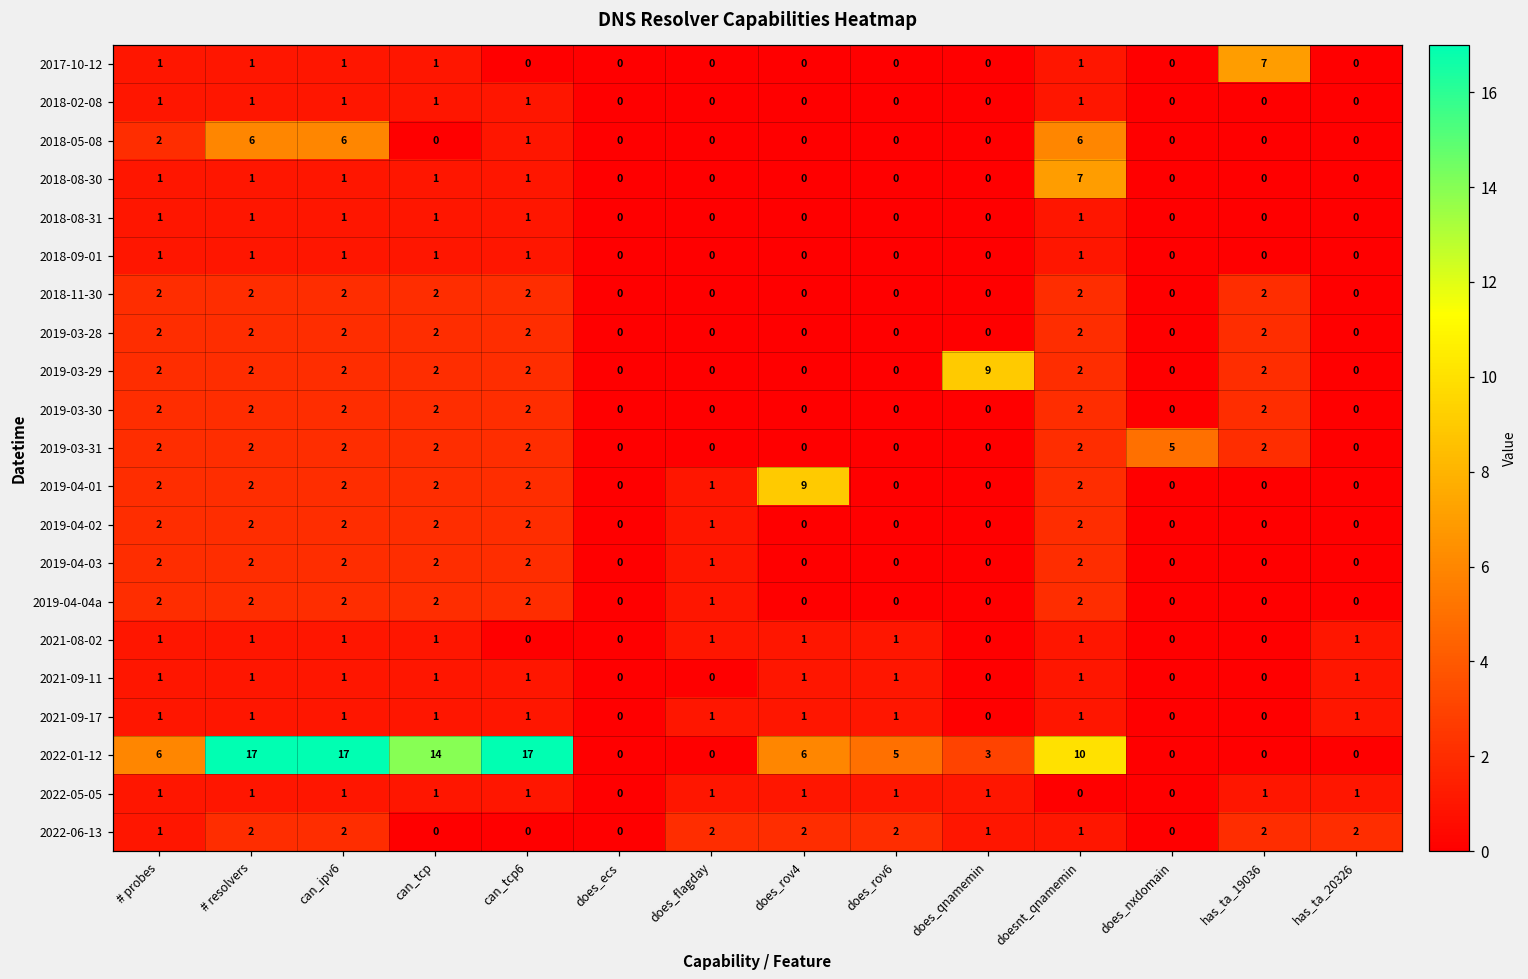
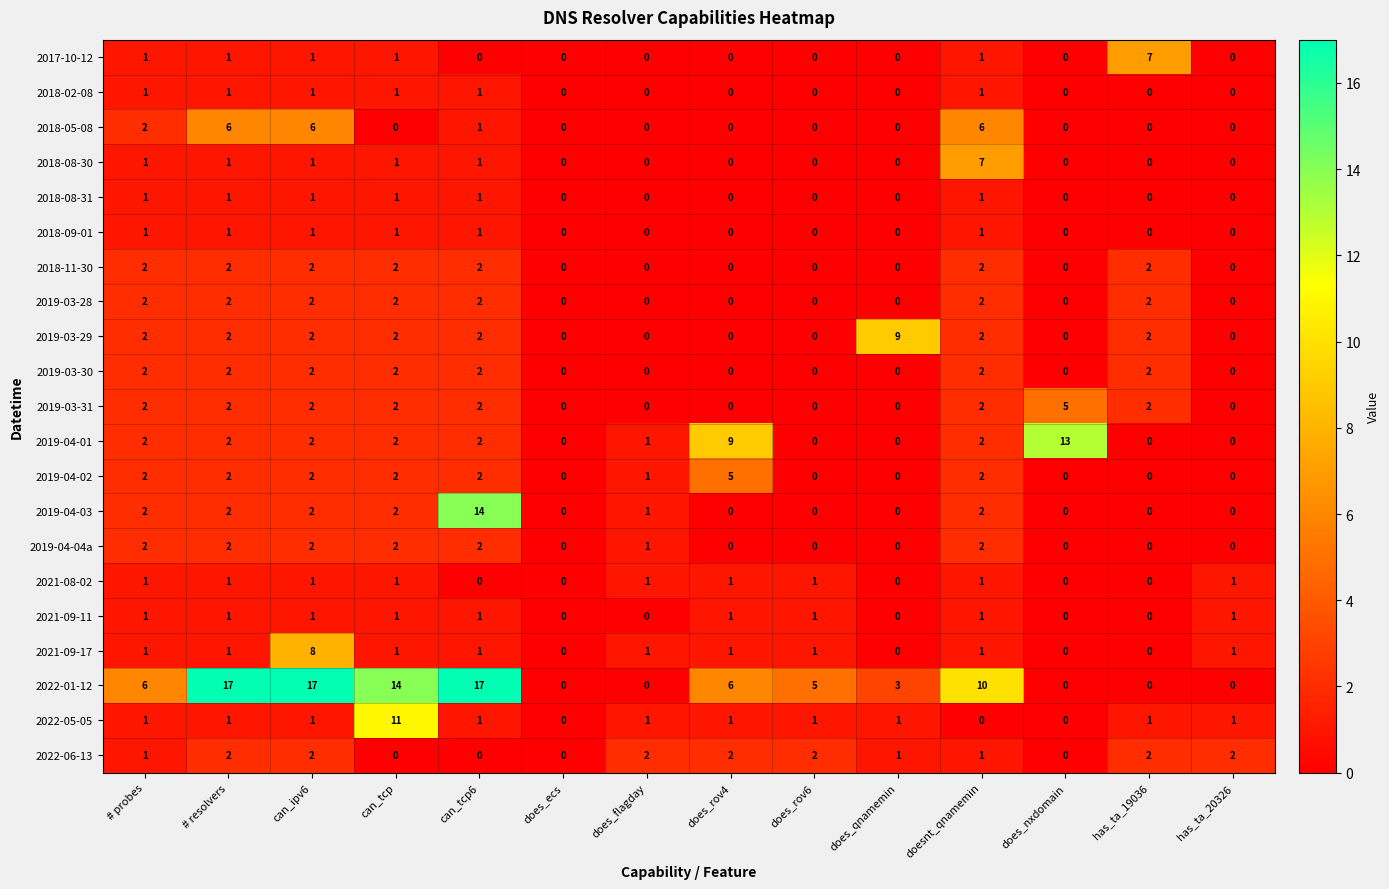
2019-04-01, does_nxdomain: 0 -> 13
2019-04-02, does_rov4: 0 -> 5
2019-04-03, can_tcp6: 2 -> 14
2021-09-17, can_ipv6: 1 -> 8
2022-05-05, can_tcp: 1 -> 11
